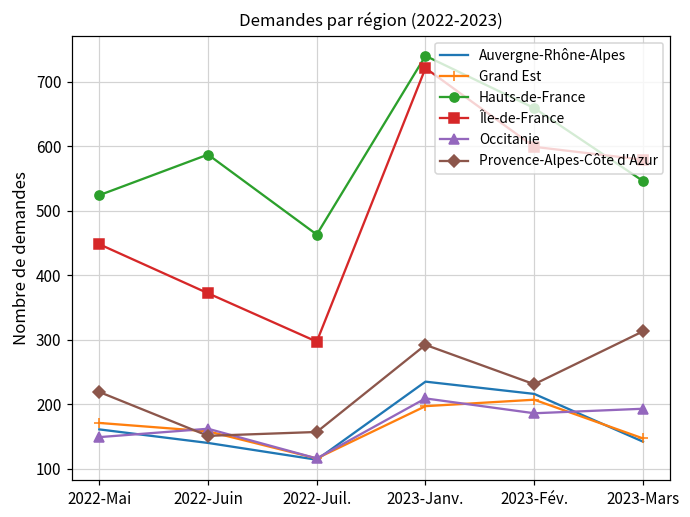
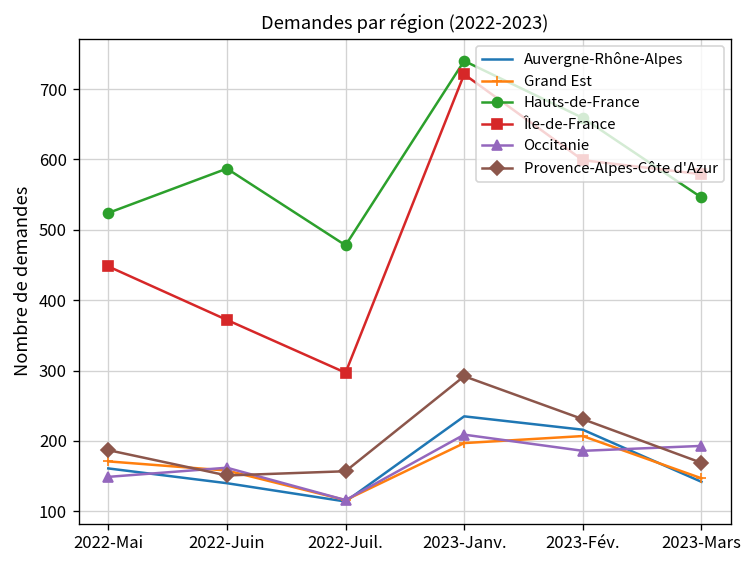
Provence-Alpes-Côte d'Azur, 2022-Mai: 220 -> 190
Hauts-de-France, 2022-Juil.: 460 -> 480
Provence-Alpes-Côte d'Azur, 2023-Mars: 310 -> 170
